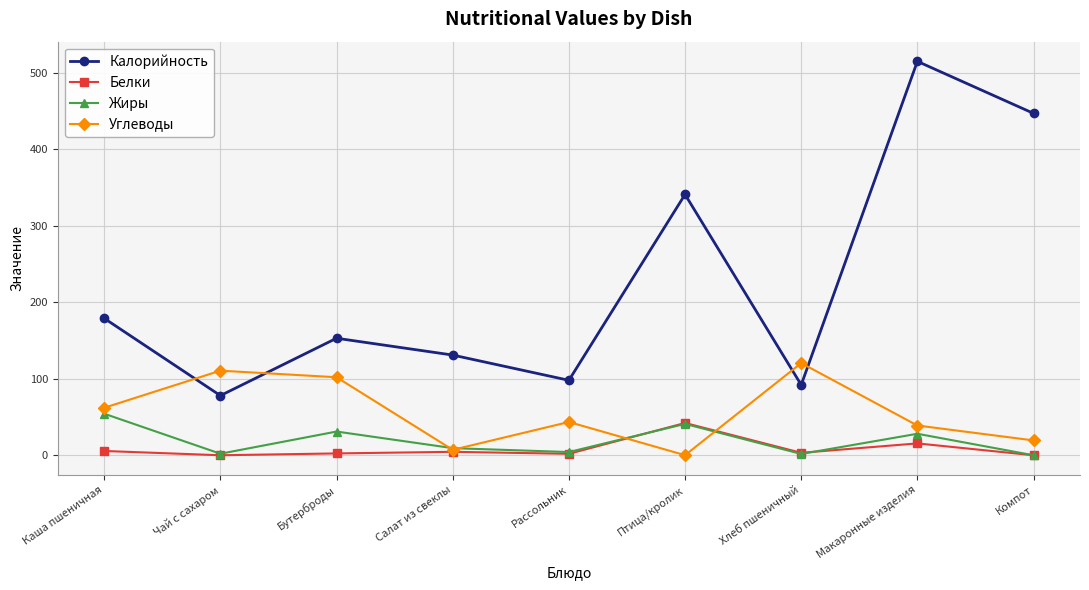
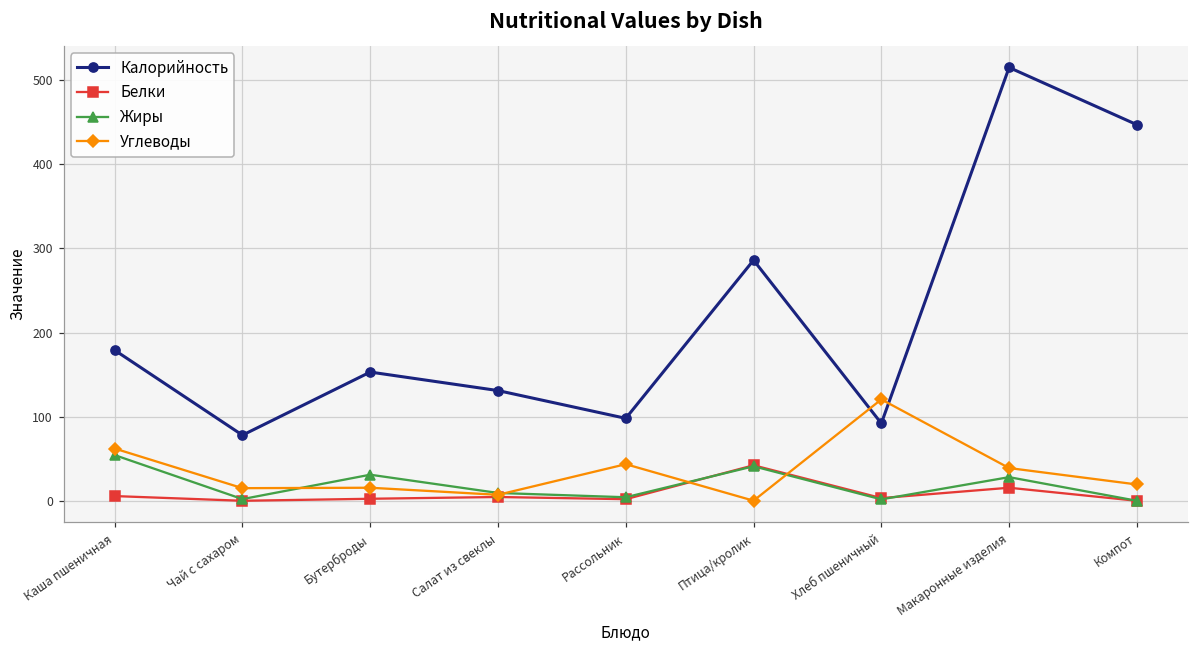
Углеводы, Чай с сахаром: 110 -> 20
Углеводы, Бутерброды: 100 -> 20
Калорийность, Птица/кролик: 340 -> 290
